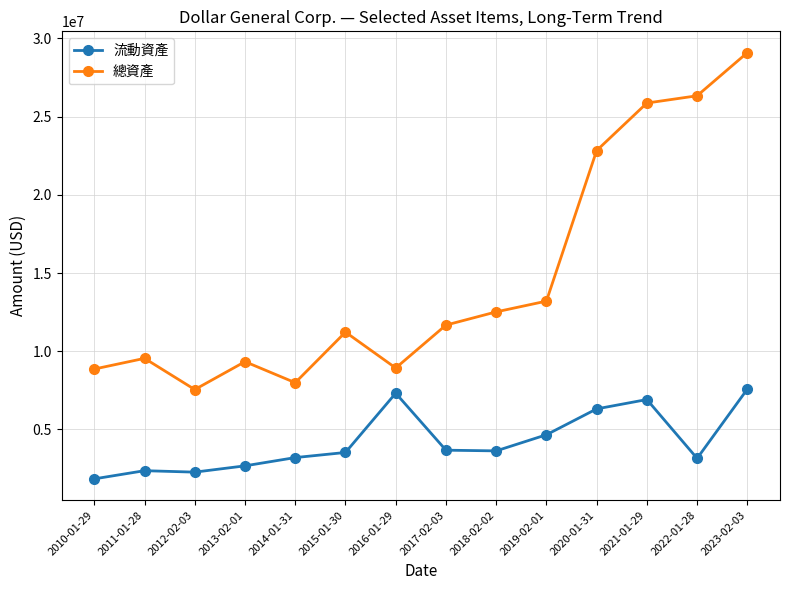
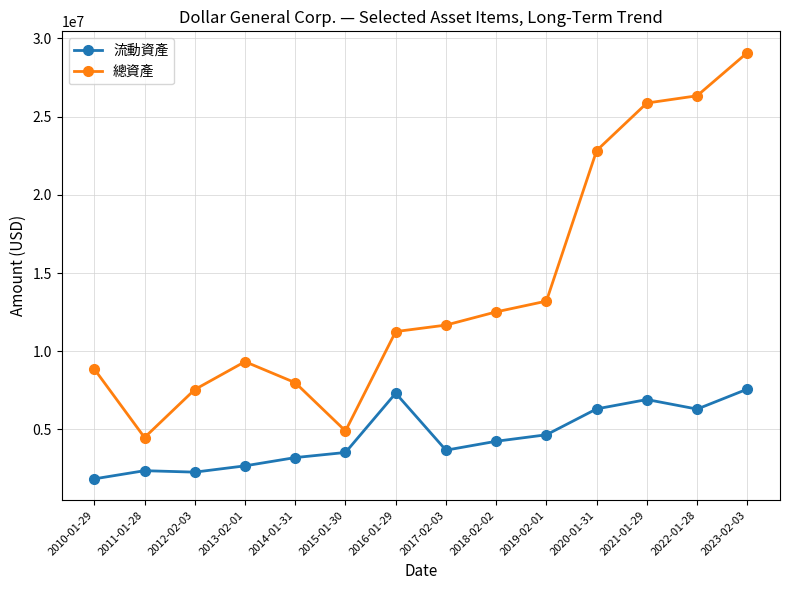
總資產, 2011-01-28: 9500000 -> 4500000
總資產, 2015-01-30: 11200000 -> 4900000
總資產, 2016-01-29: 8900000 -> 11300000
流動資產, 2018-02-02: 3600000 -> 4200000
流動資產, 2022-01-28: 3200000 -> 6300000
